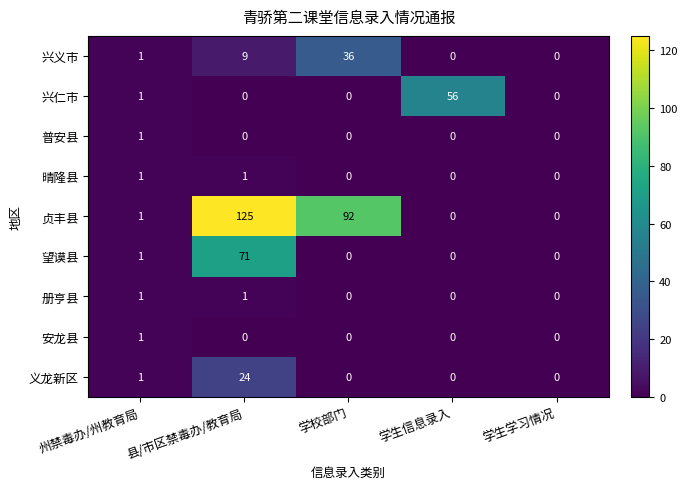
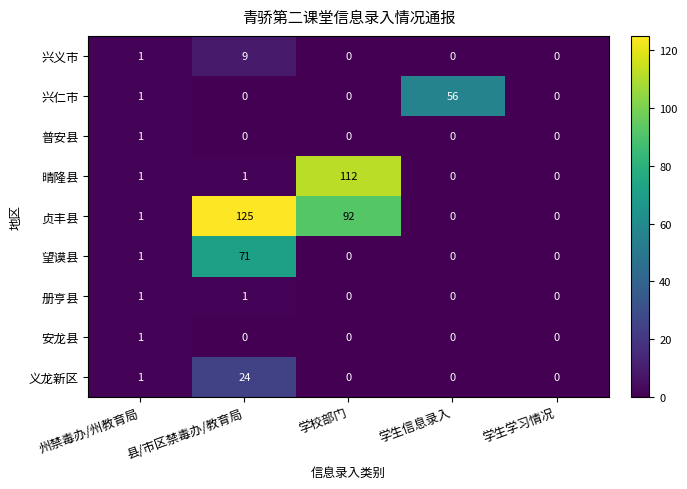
兴义市, 学校部门: 36 -> 0
晴隆县, 学校部门: 0 -> 112
